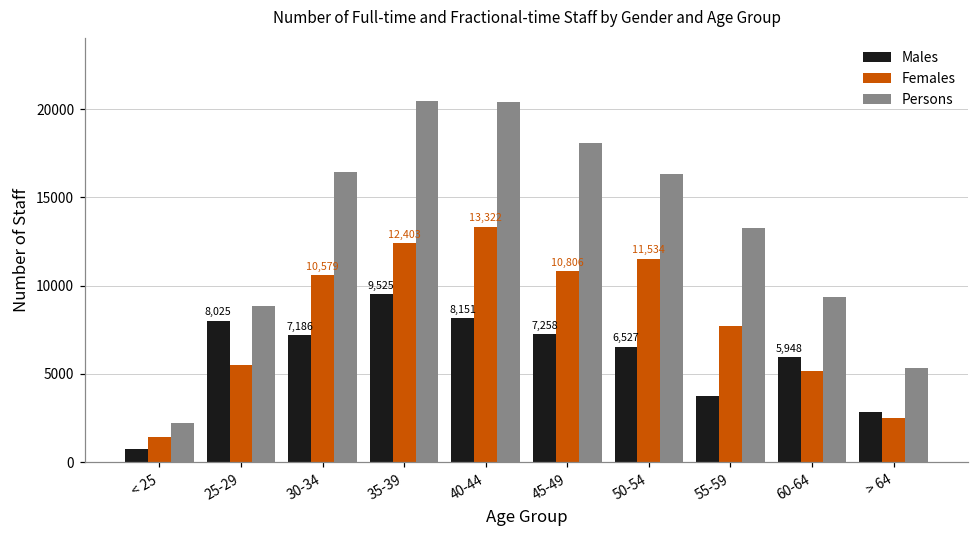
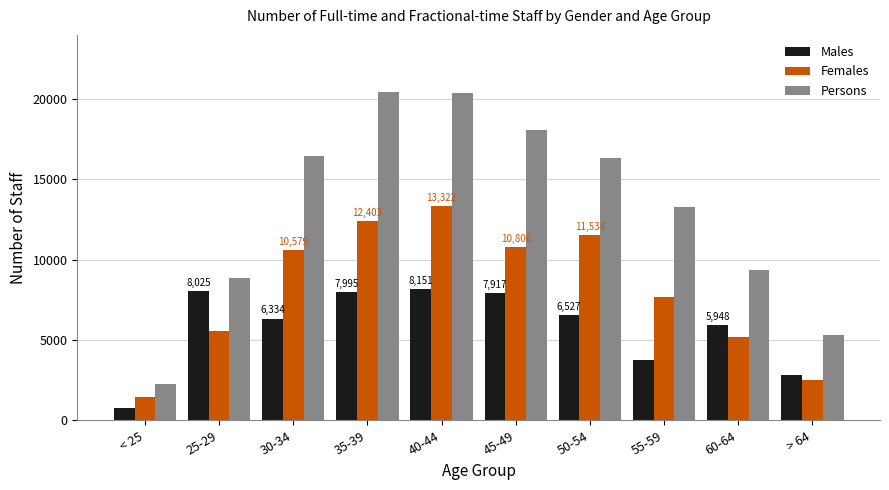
Males, 30-34: 7,186 -> 6,334
Males, 35-39: 9,525 -> 7,995
Males, 45-49: 7,258 -> 7,917
